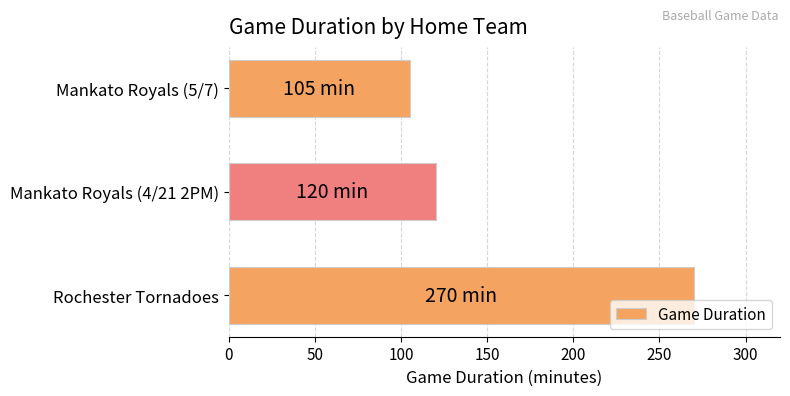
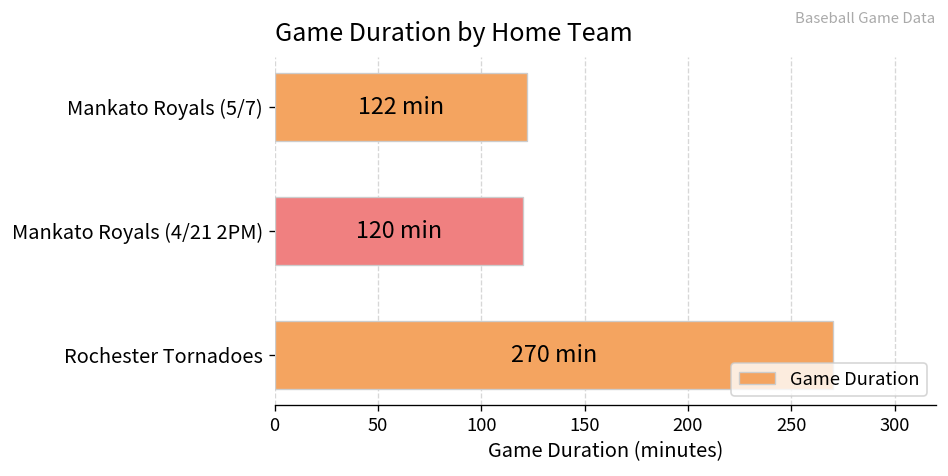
Mankato Royals (5/7): 105 -> 122
